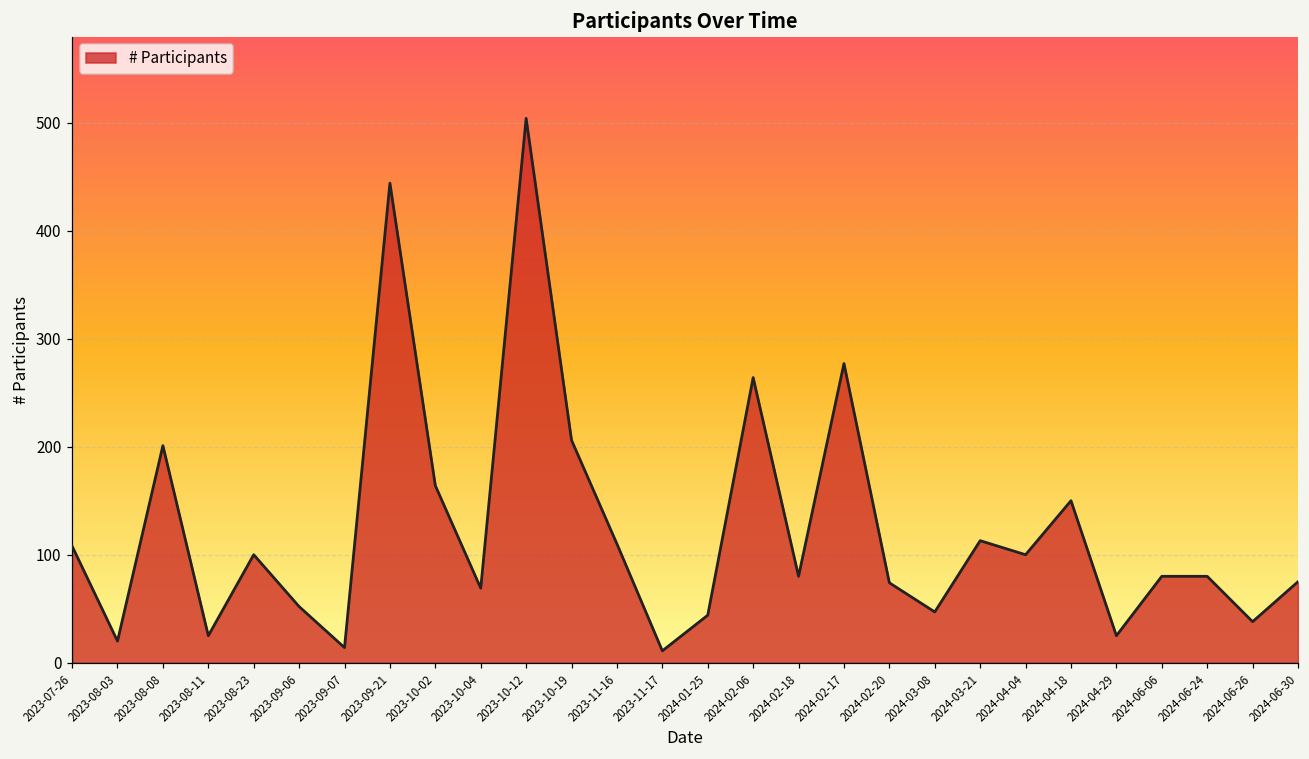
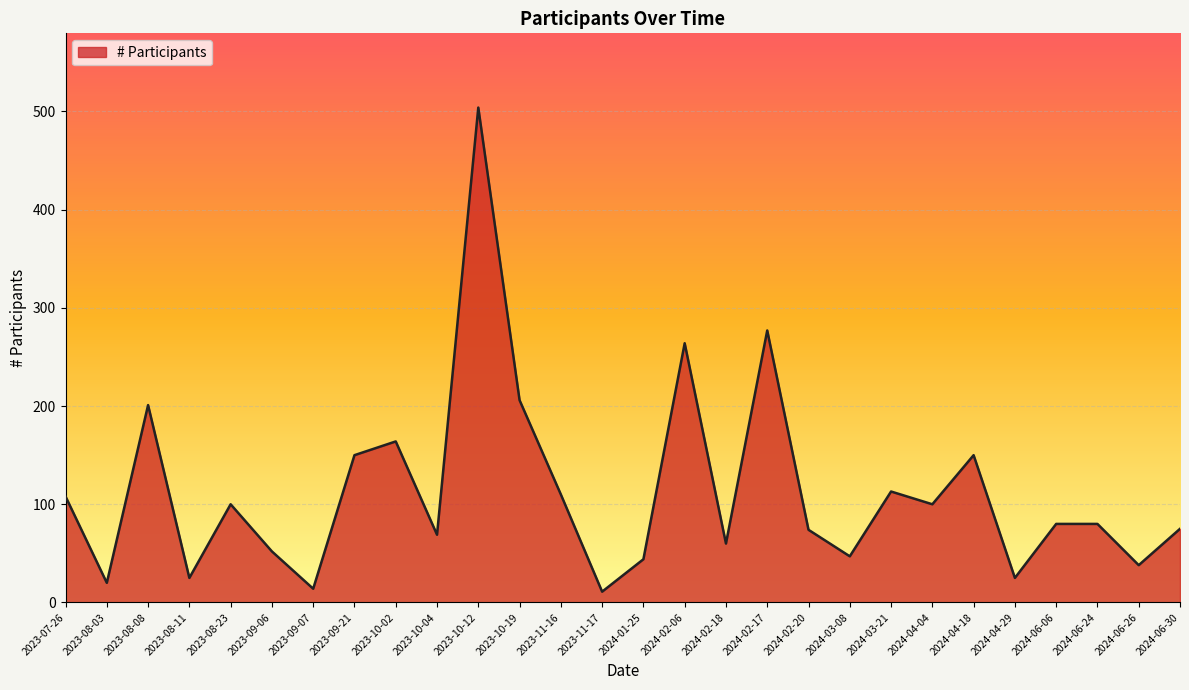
2023-09-21: 440 -> 150
2024-02-18: 80 -> 60
